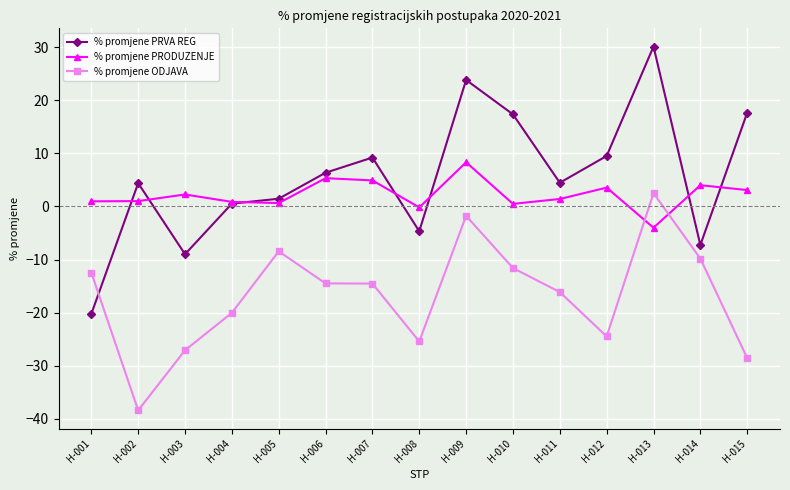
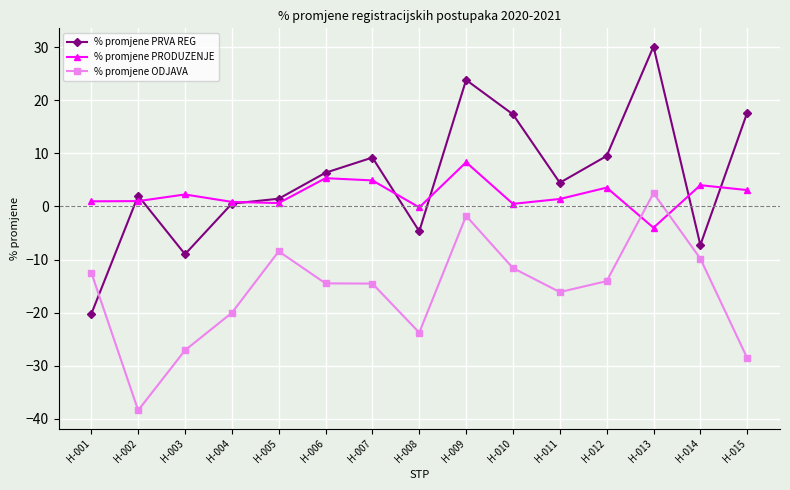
% promjene PRVA REG, H-002: 4 -> 2
% promjene ODJAVA, H-008: -25 -> -24
% promjene ODJAVA, H-012: -25 -> -14
